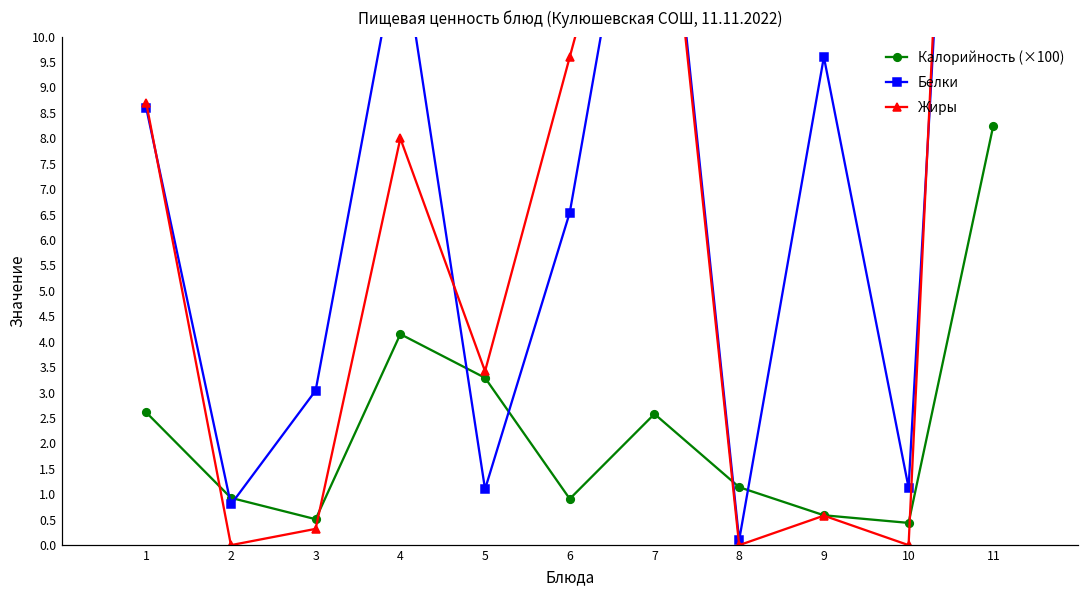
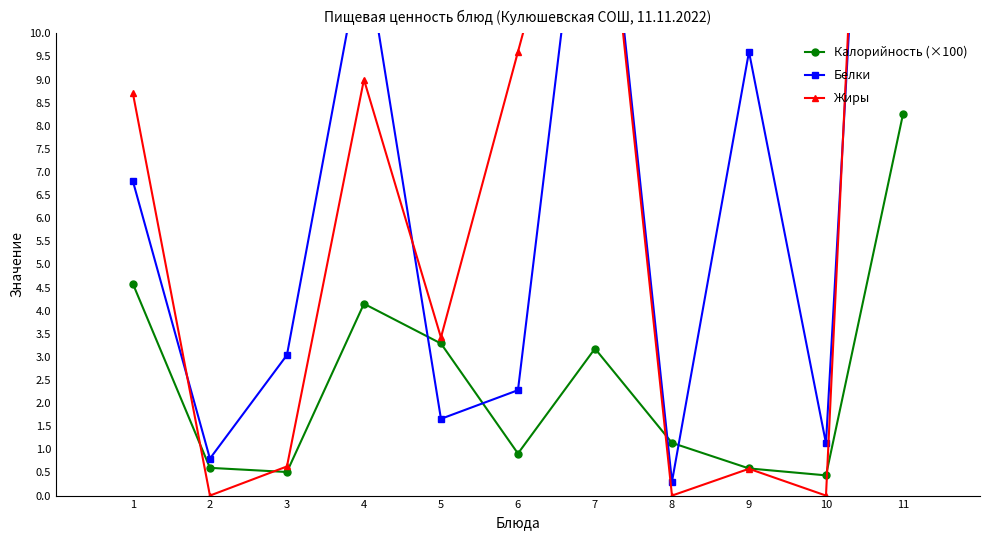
Калорийность (×100), 1: 2.6 -> 4.6
Белки, 1: 8.6 -> 6.8
Калорийность (×100), 2: 0.9 -> 0.6
Жиры, 3: 0.3 -> 0.6
Жиры, 4: 8 -> 9
Белки, 5: 1.1 -> 1.7
Белки, 6: 6.5 -> 2.3
Калорийность (×100), 7: 2.6 -> 3.2
Белки, 8: 0.1 -> 0.3
